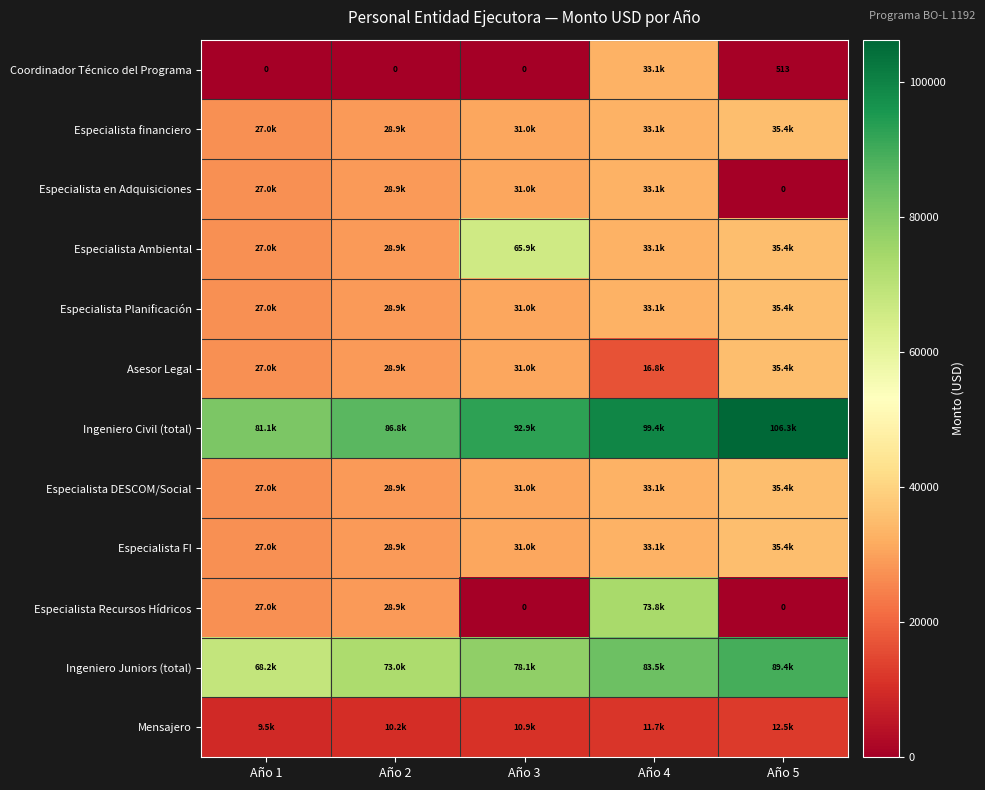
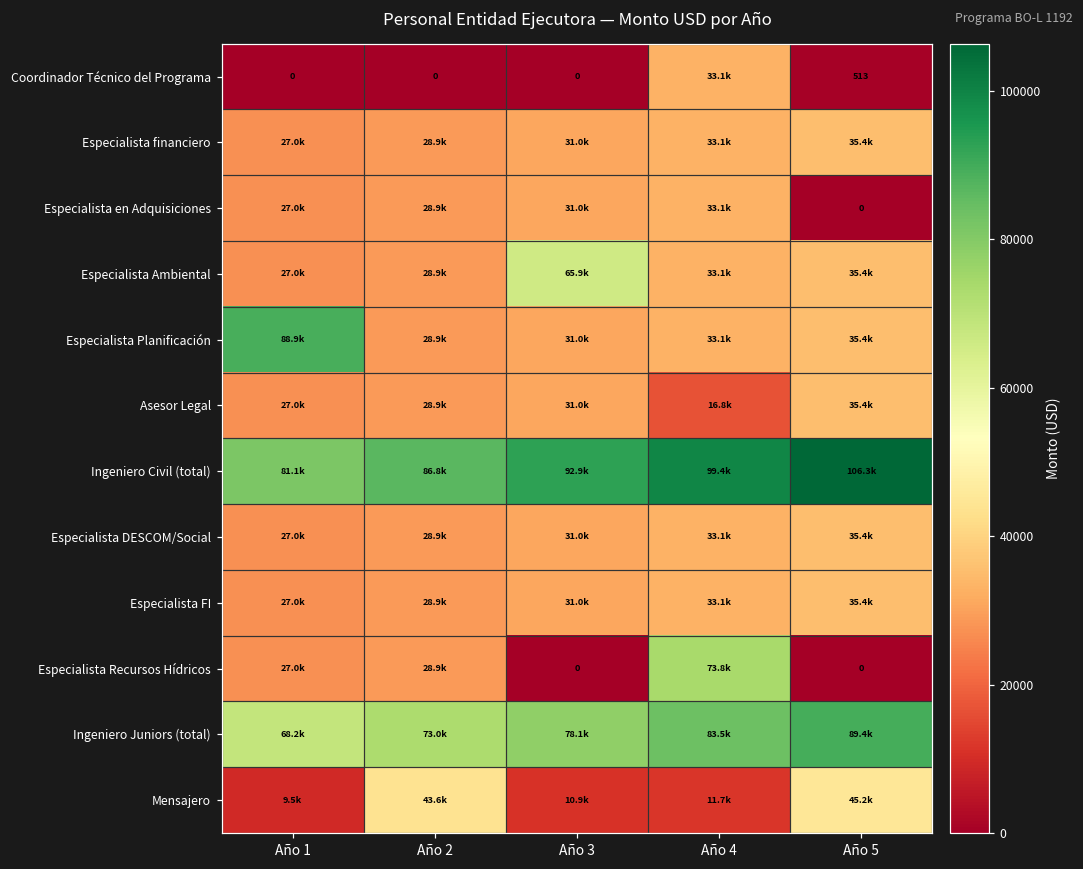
Especialista Planificación, Año 1: 27.0k -> 88.9k
Mensajero, Año 2: 10.2k -> 43.6k
Mensajero, Año 5: 12.5k -> 45.2k
